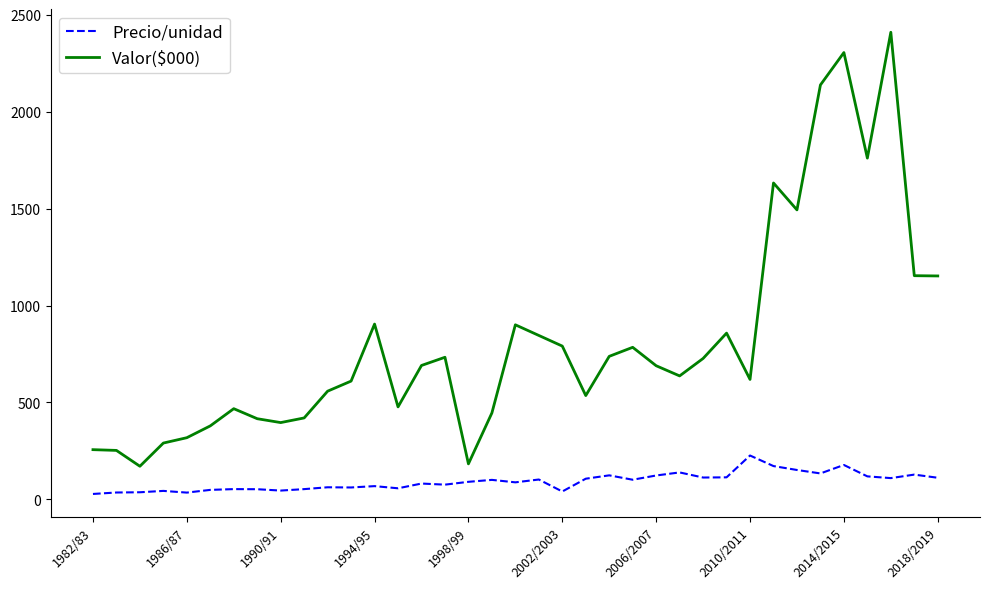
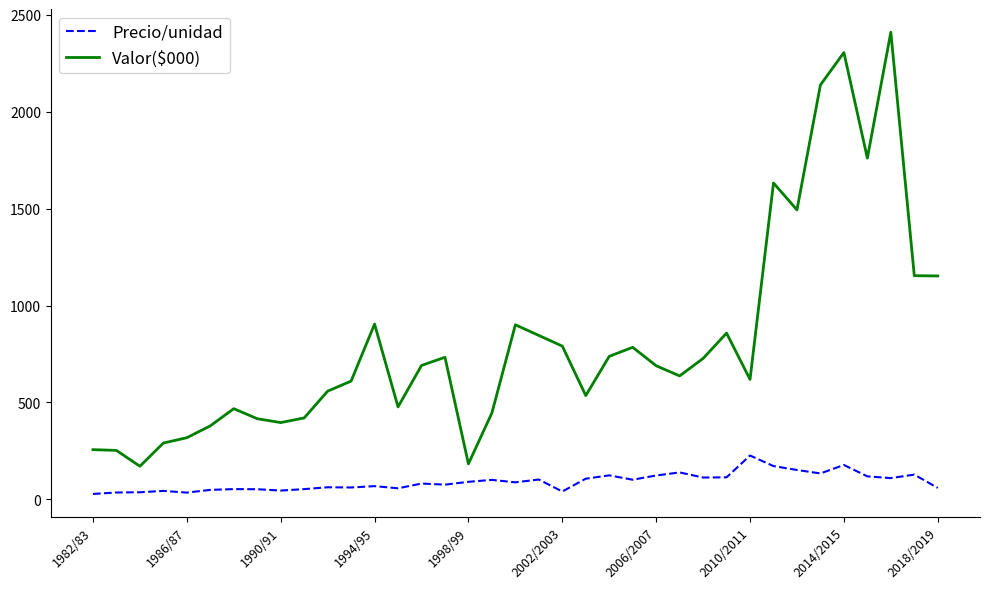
Precio/unidad, 2018/2019: 110 -> 60
